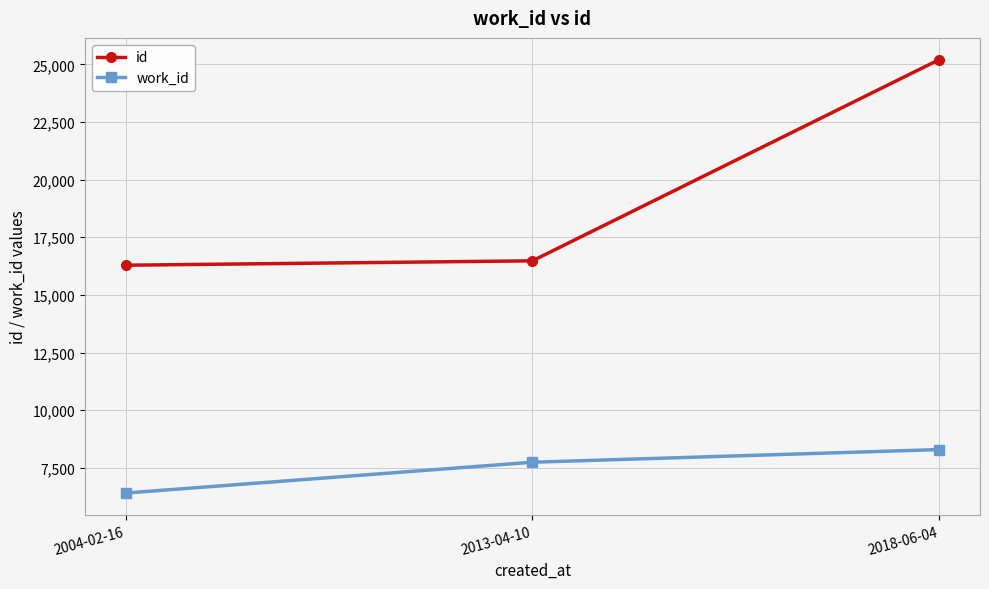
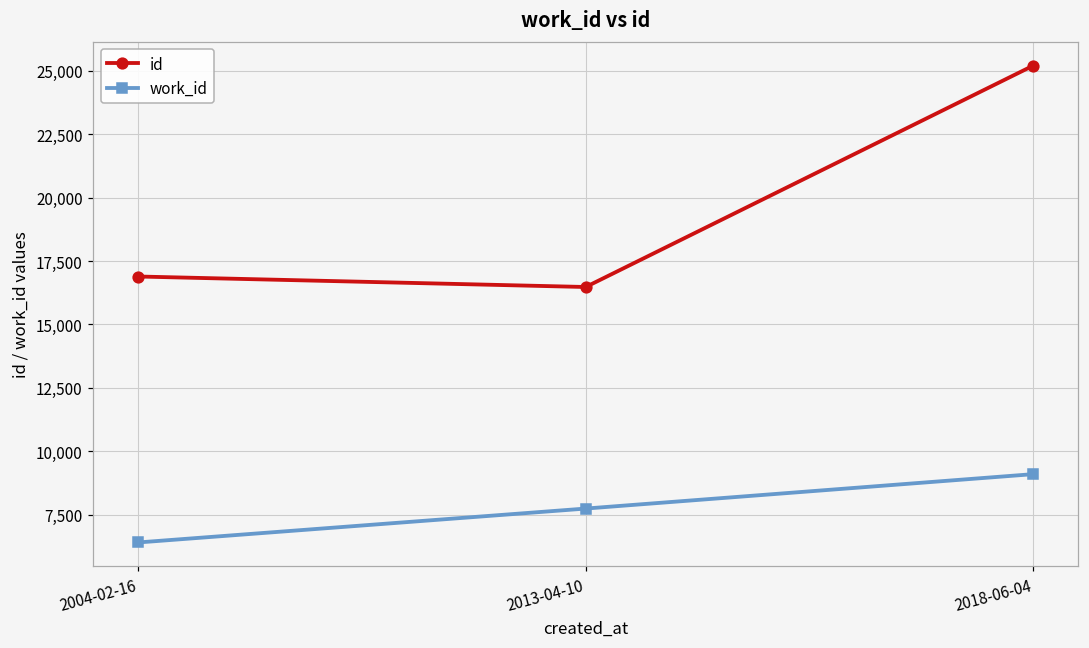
id, 2004-02-16: 16,300 -> 16,900
work_id, 2018-06-04: 8,300 -> 9,100
